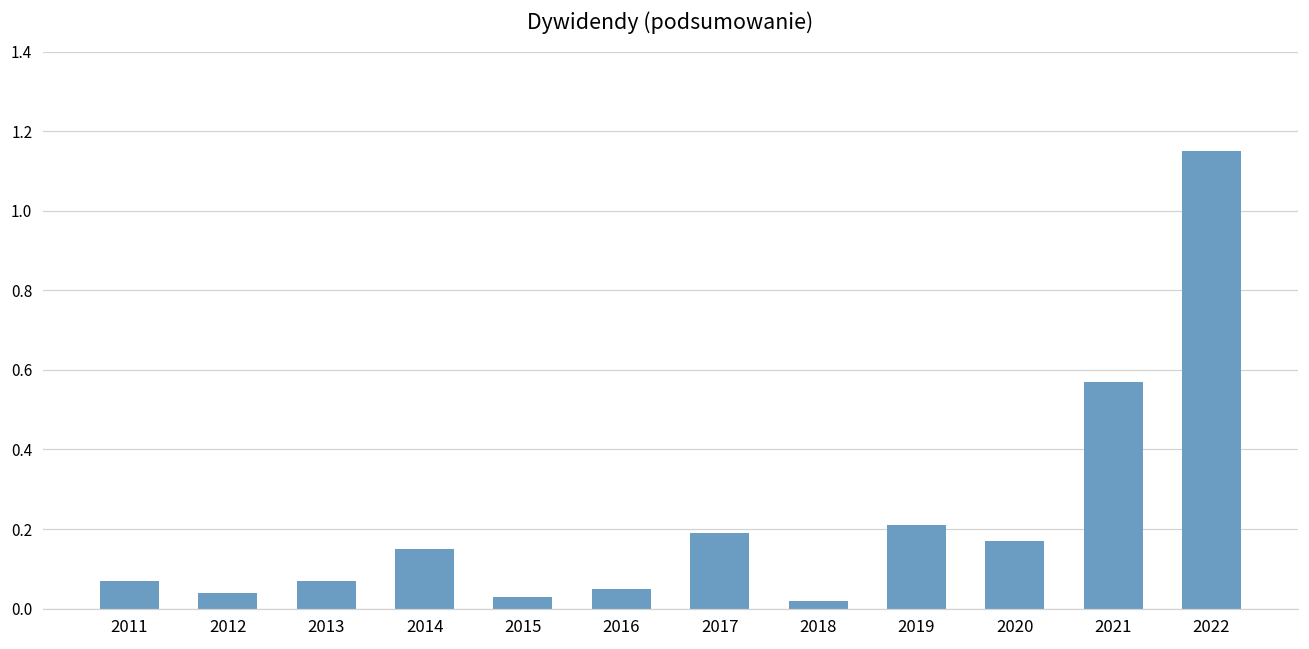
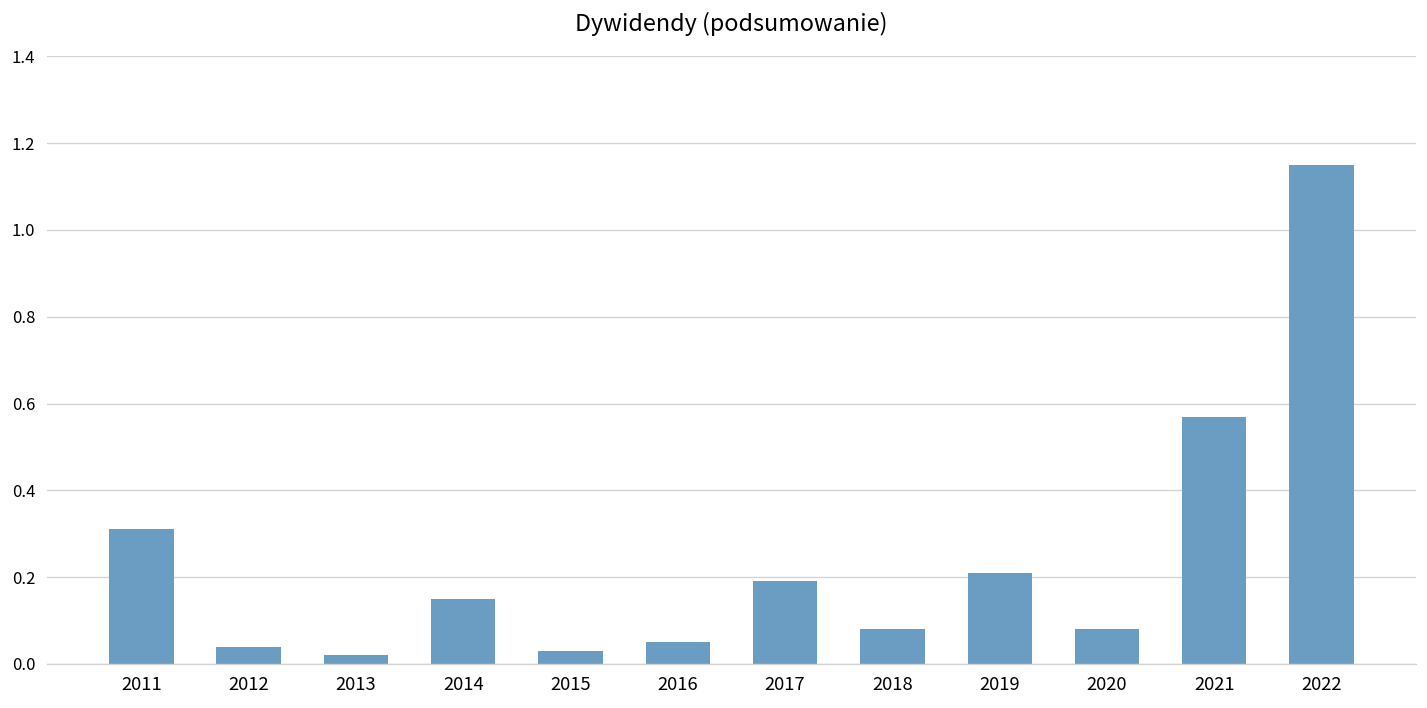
2011: 0.07 -> 0.31
2013: 0.07 -> 0.02
2018: 0.02 -> 0.08
2020: 0.17 -> 0.08
